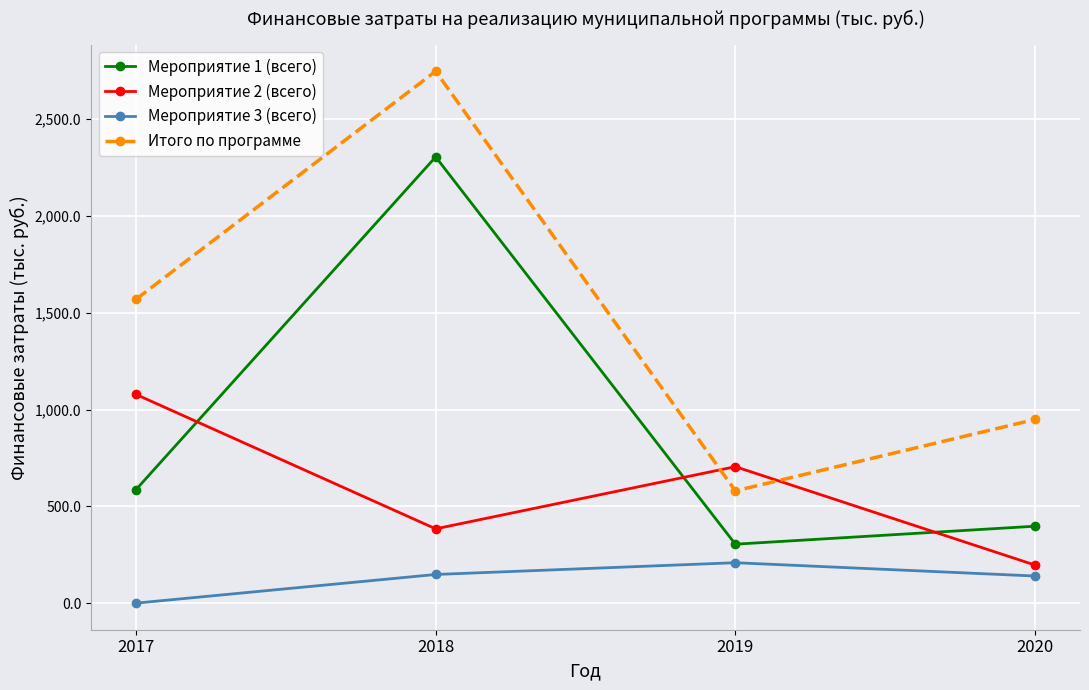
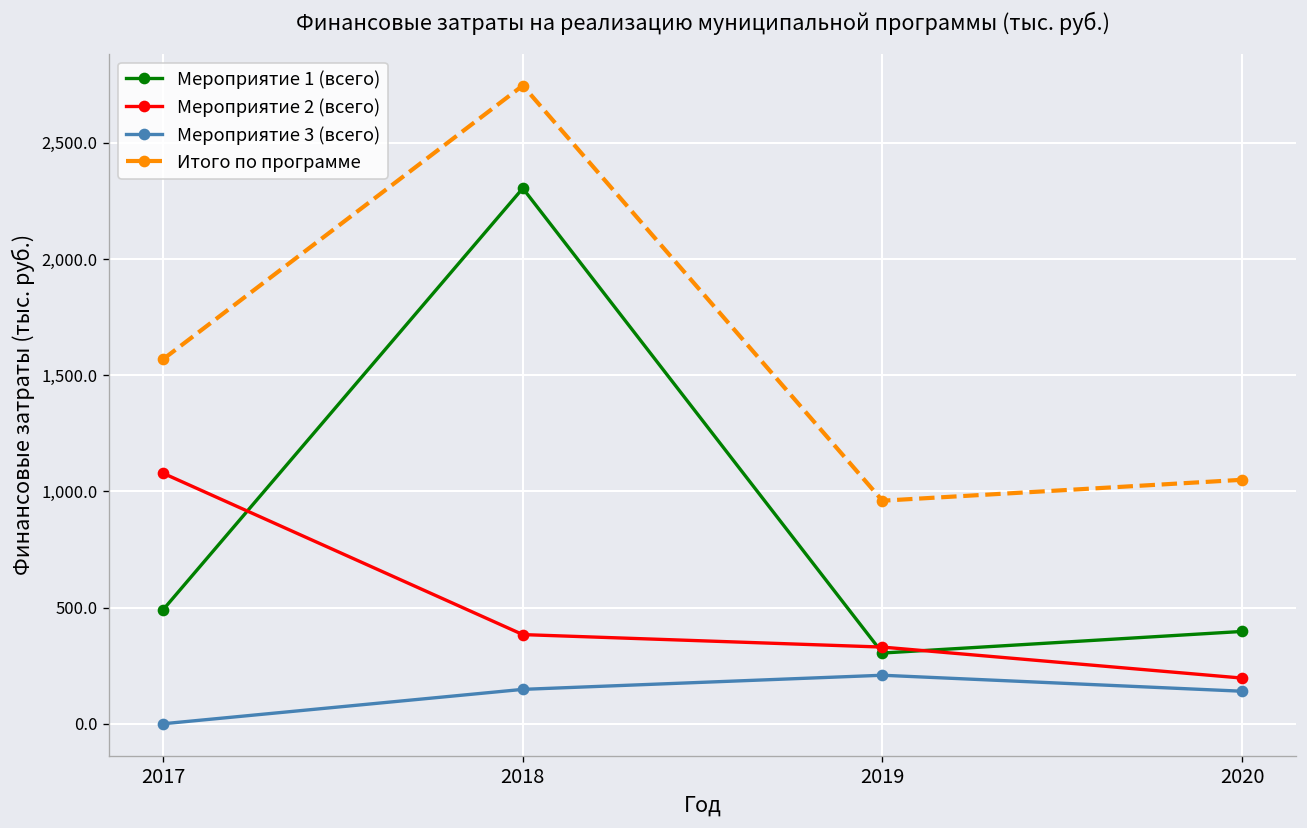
Мероприятие 1 (всего), 2017: 590 -> 490
Мероприятие 2 (всего), 2019: 700 -> 330
Итого по программе, 2019: 580 -> 960
Итого по программе, 2020: 950 -> 1,050
